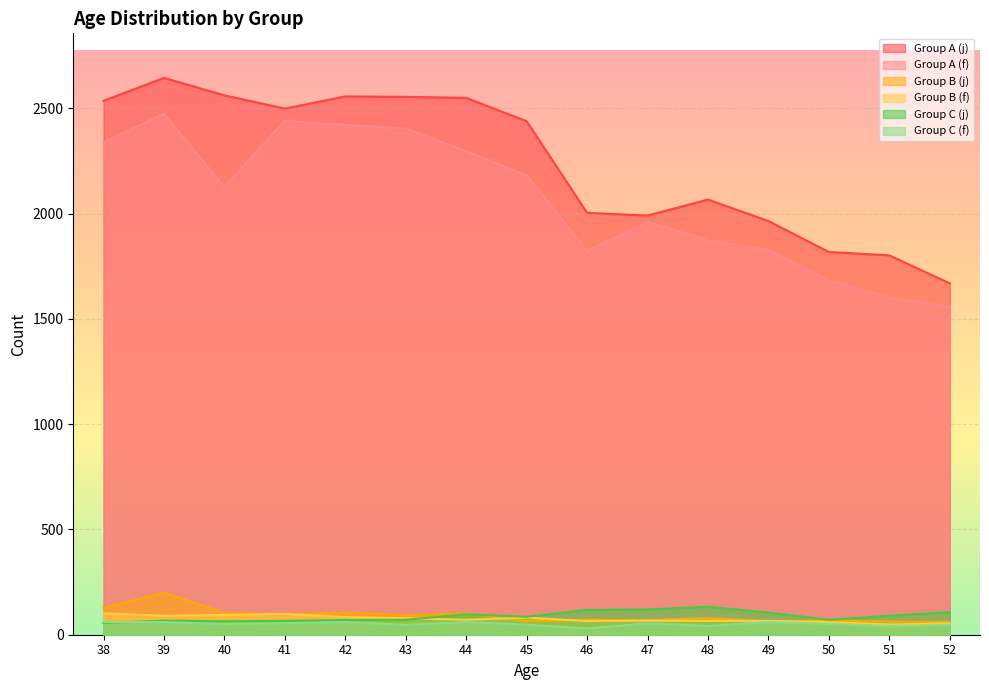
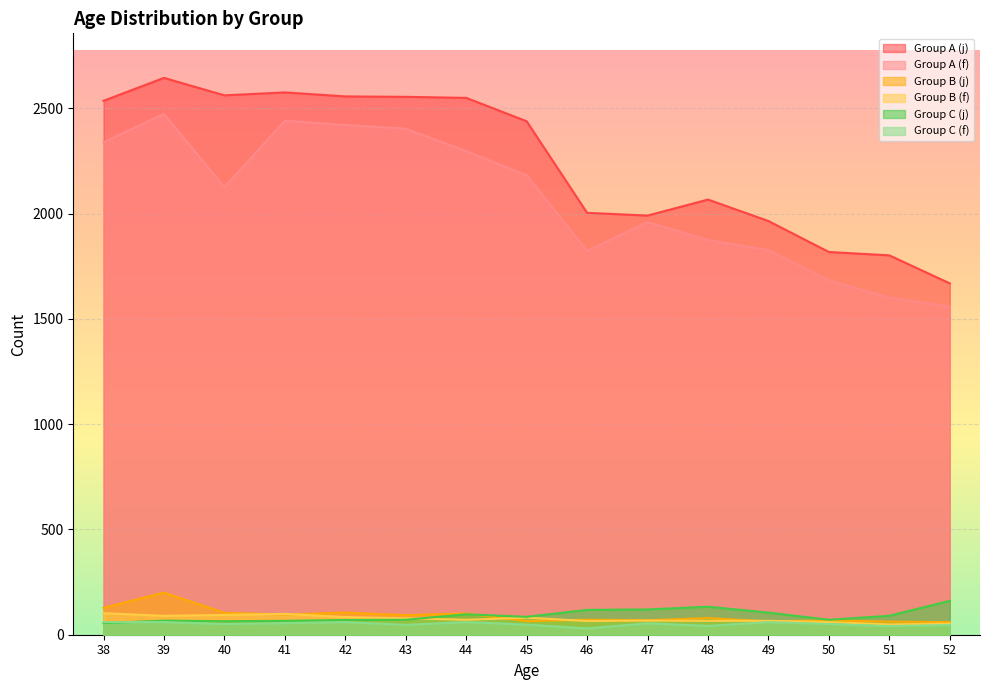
Group A (j), 41: 2500 -> 2580
Group C (j), 52: 110 -> 160
